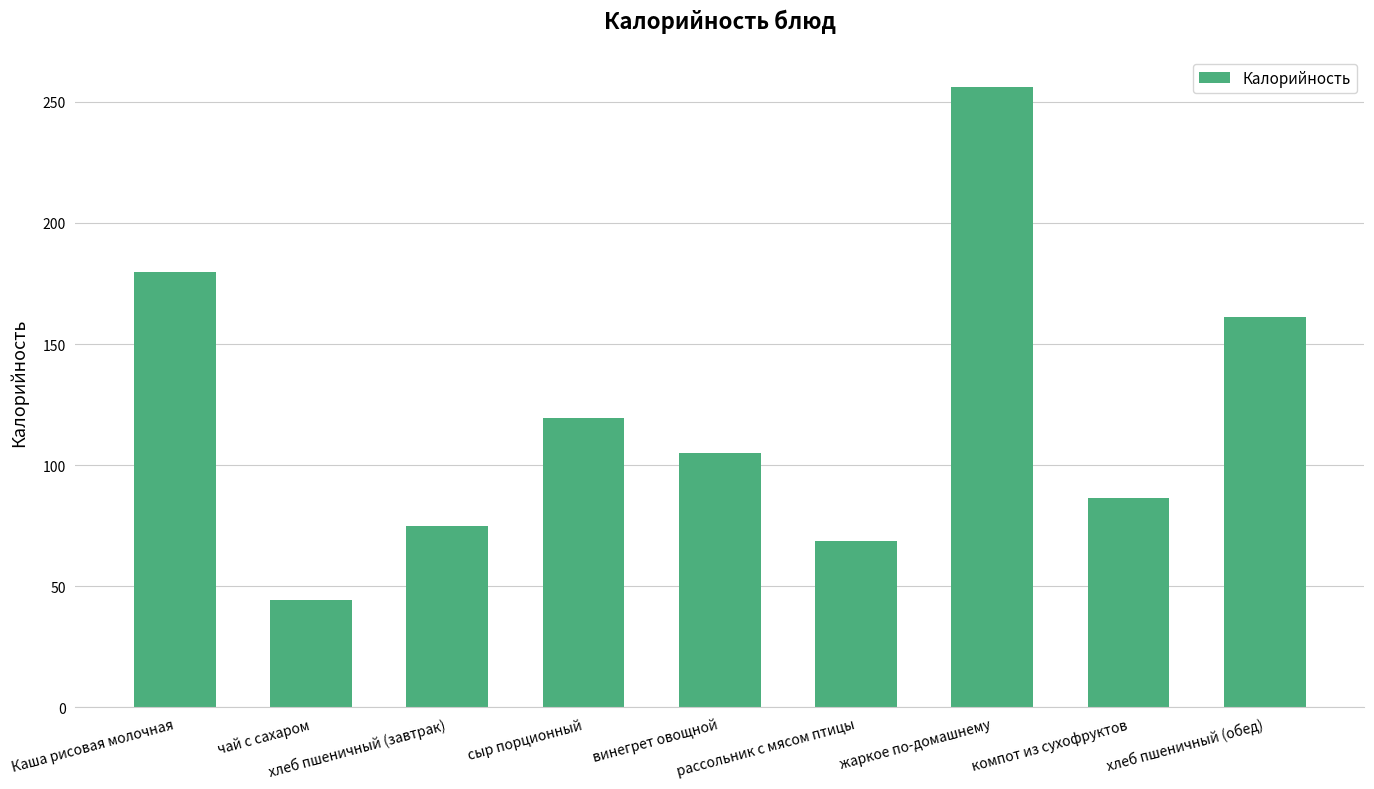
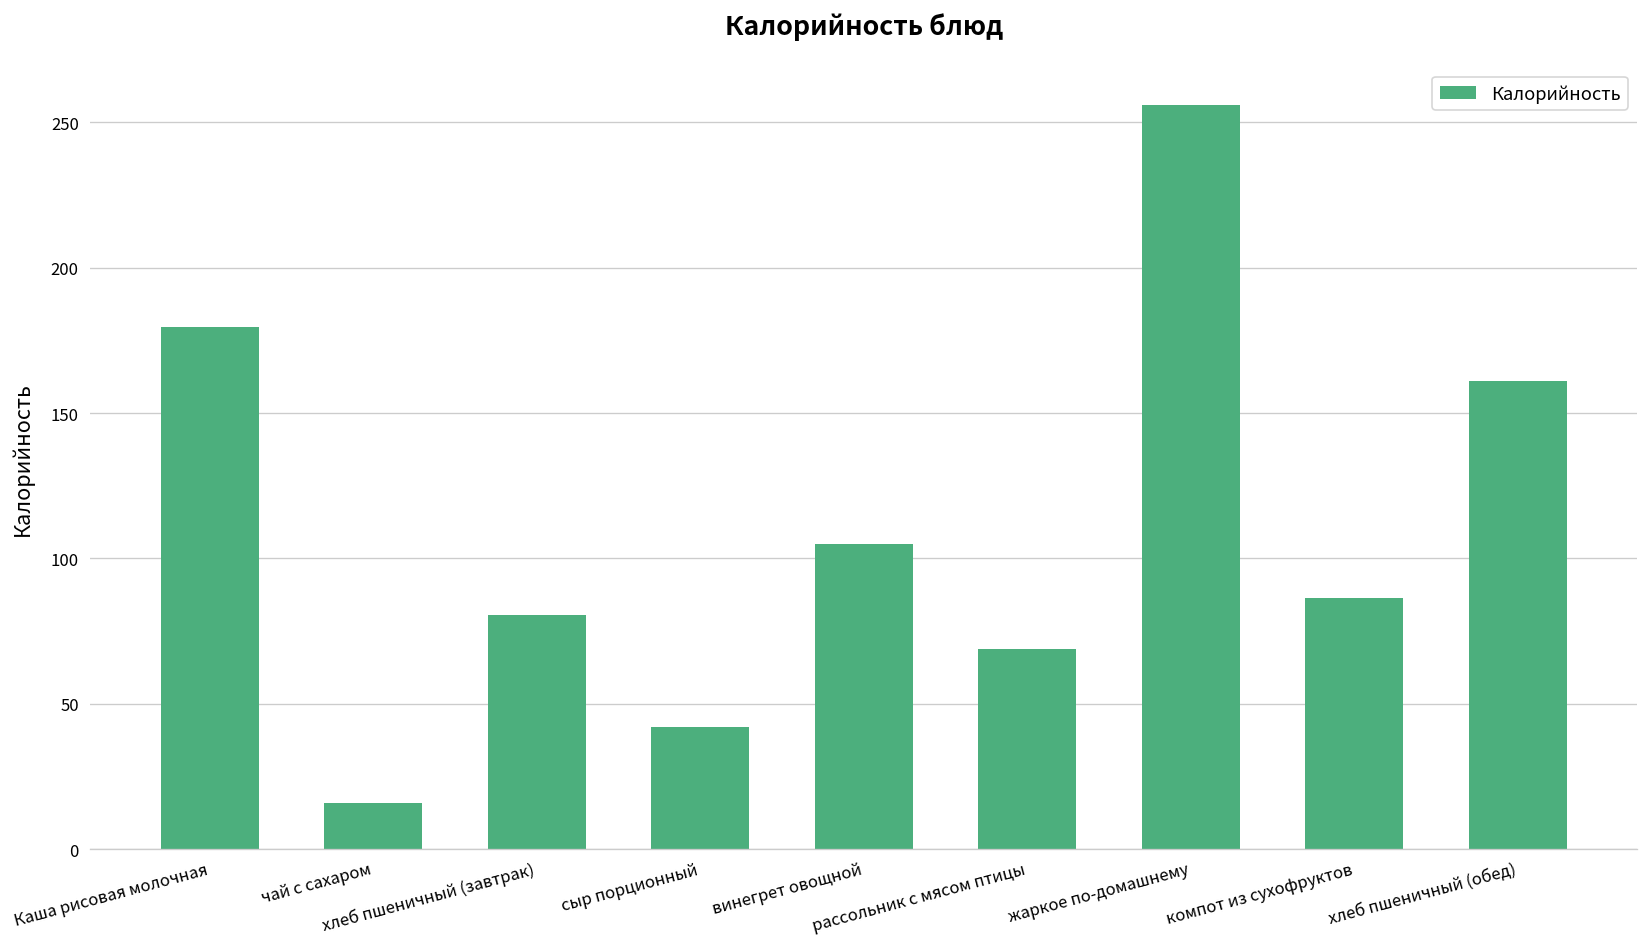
чай с сахаром: 44 -> 16
хлеб пшеничный (завтрак): 75 -> 80
сыр порционный: 119 -> 42
